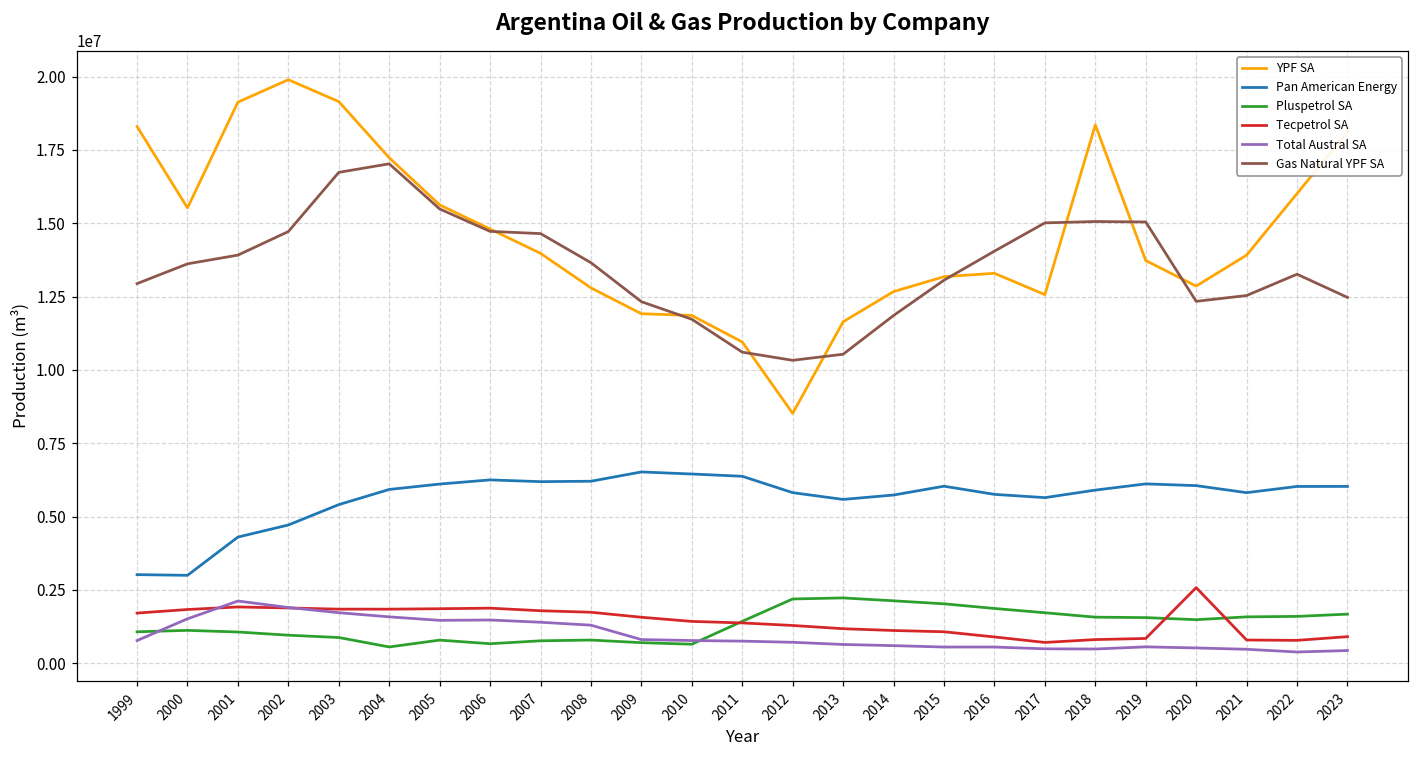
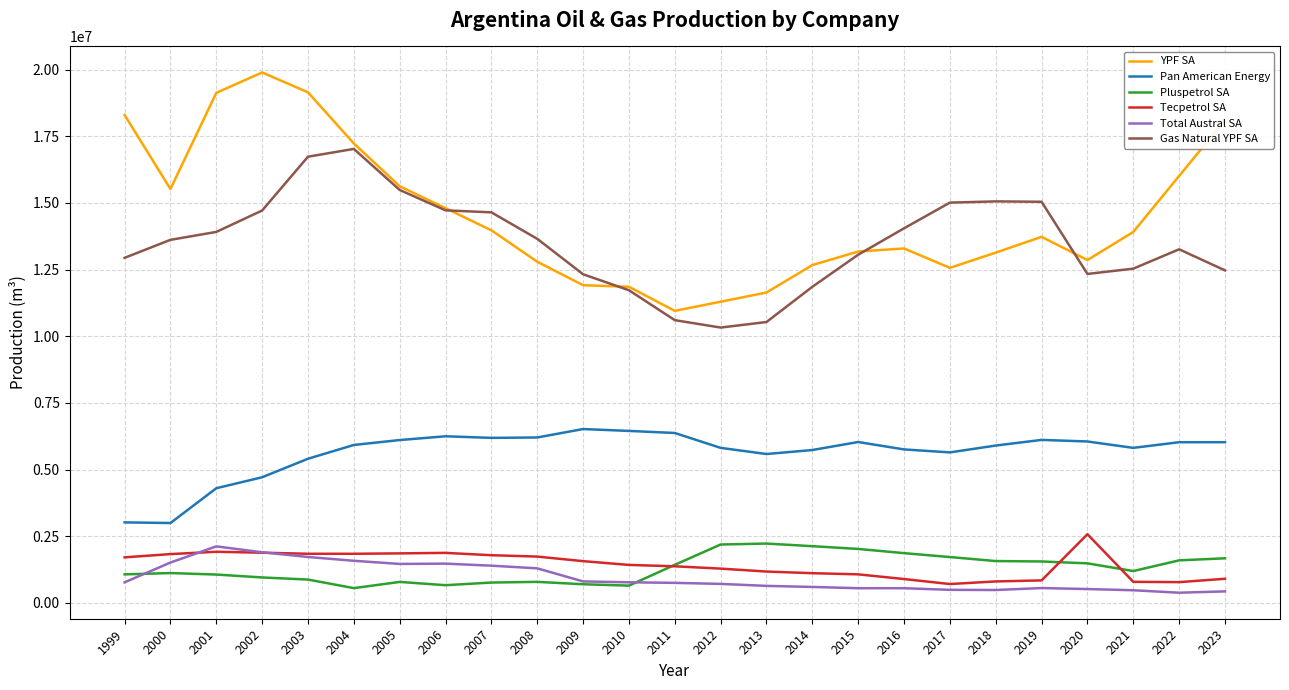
YPF SA, 2012: 8500000 -> 11300000
YPF SA, 2018: 18400000 -> 13100000
Pluspetrol SA, 2021: 1600000 -> 1200000
